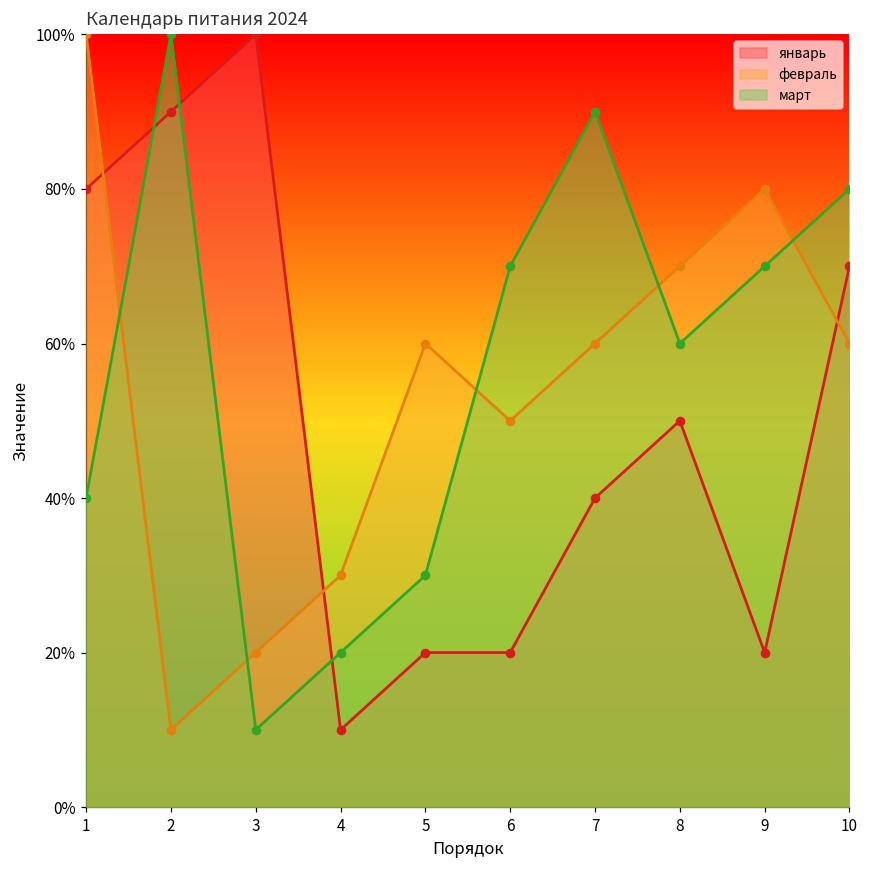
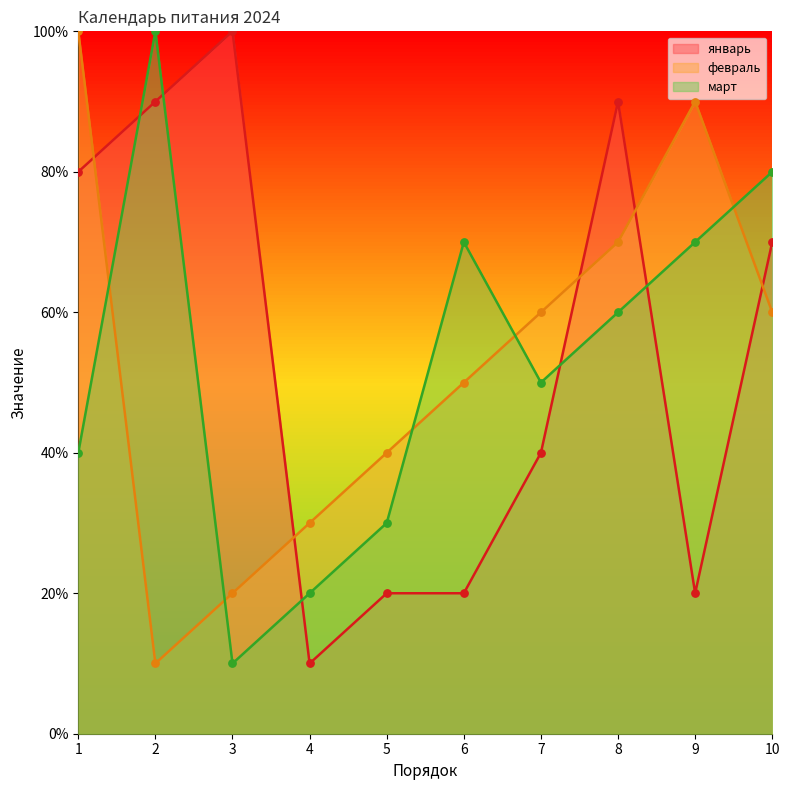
февраль, 5: 60% -> 40%
март, 7: 90% -> 50%
январь, 8: 50% -> 90%
февраль, 9: 80% -> 90%
